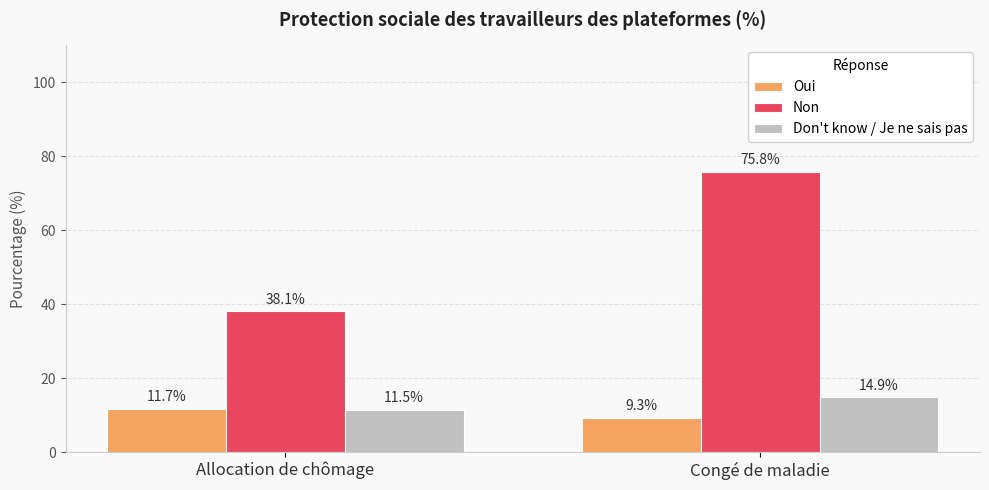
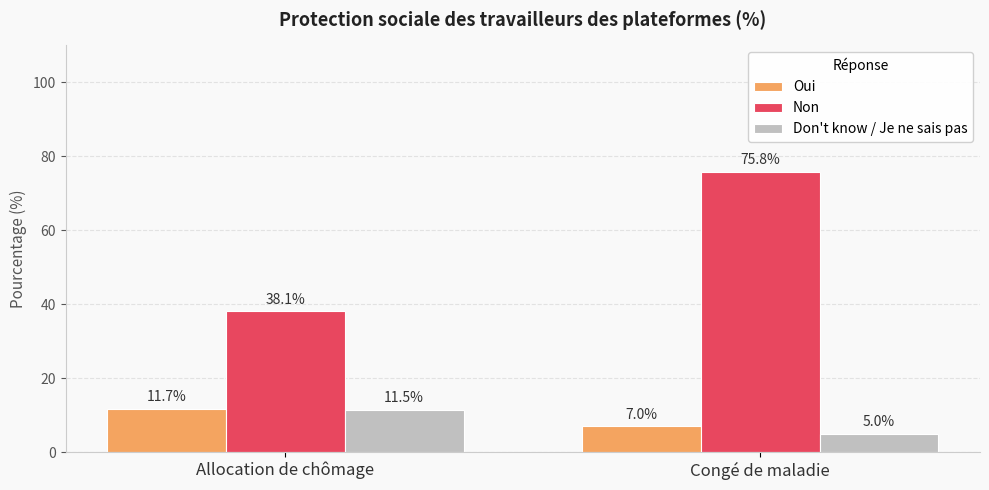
Oui, Congé de maladie: 9.3% -> 7.0%
Don't know / Je ne sais pas, Congé de maladie: 14.9% -> 5.0%
